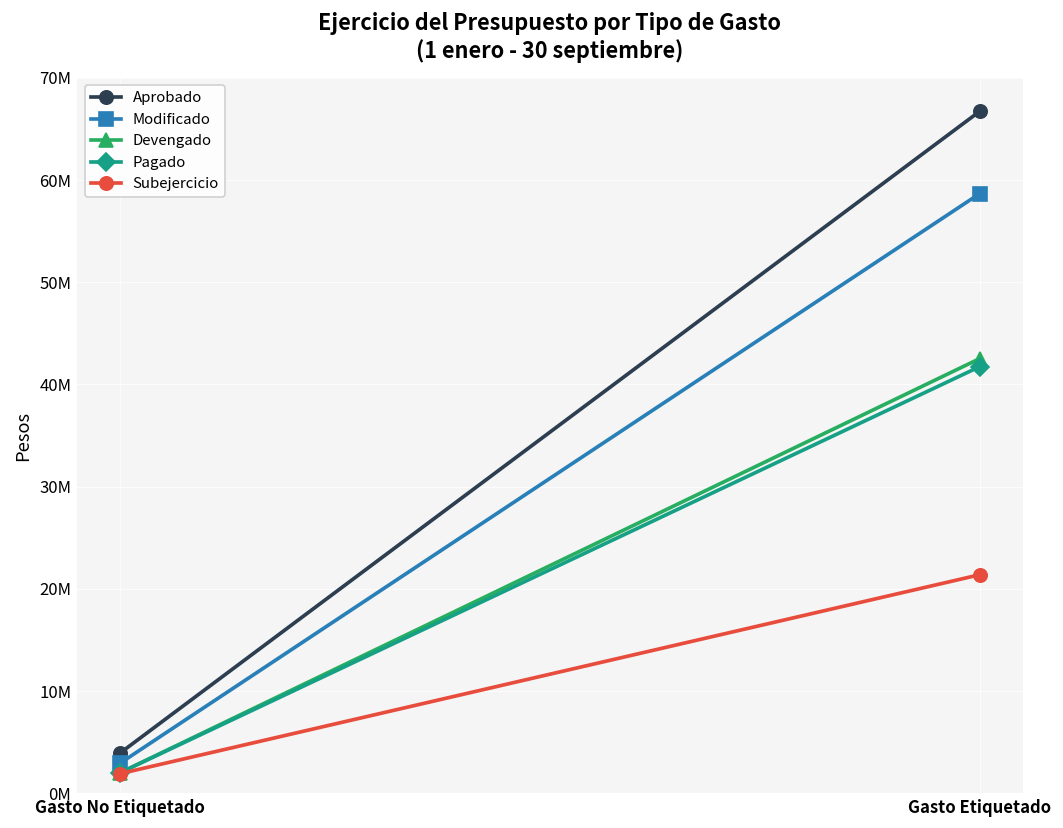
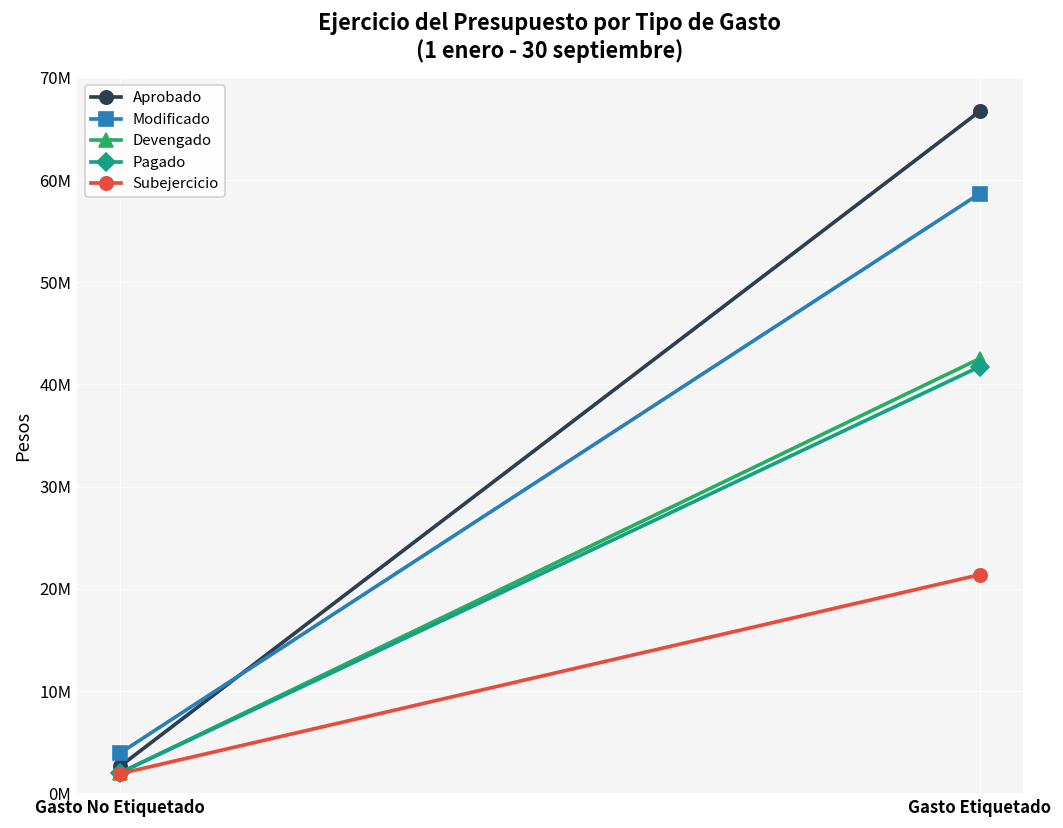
Aprobado, Gasto No Etiquetado: 4000000 -> 3000000
Modificado, Gasto No Etiquetado: 3000000 -> 4000000
